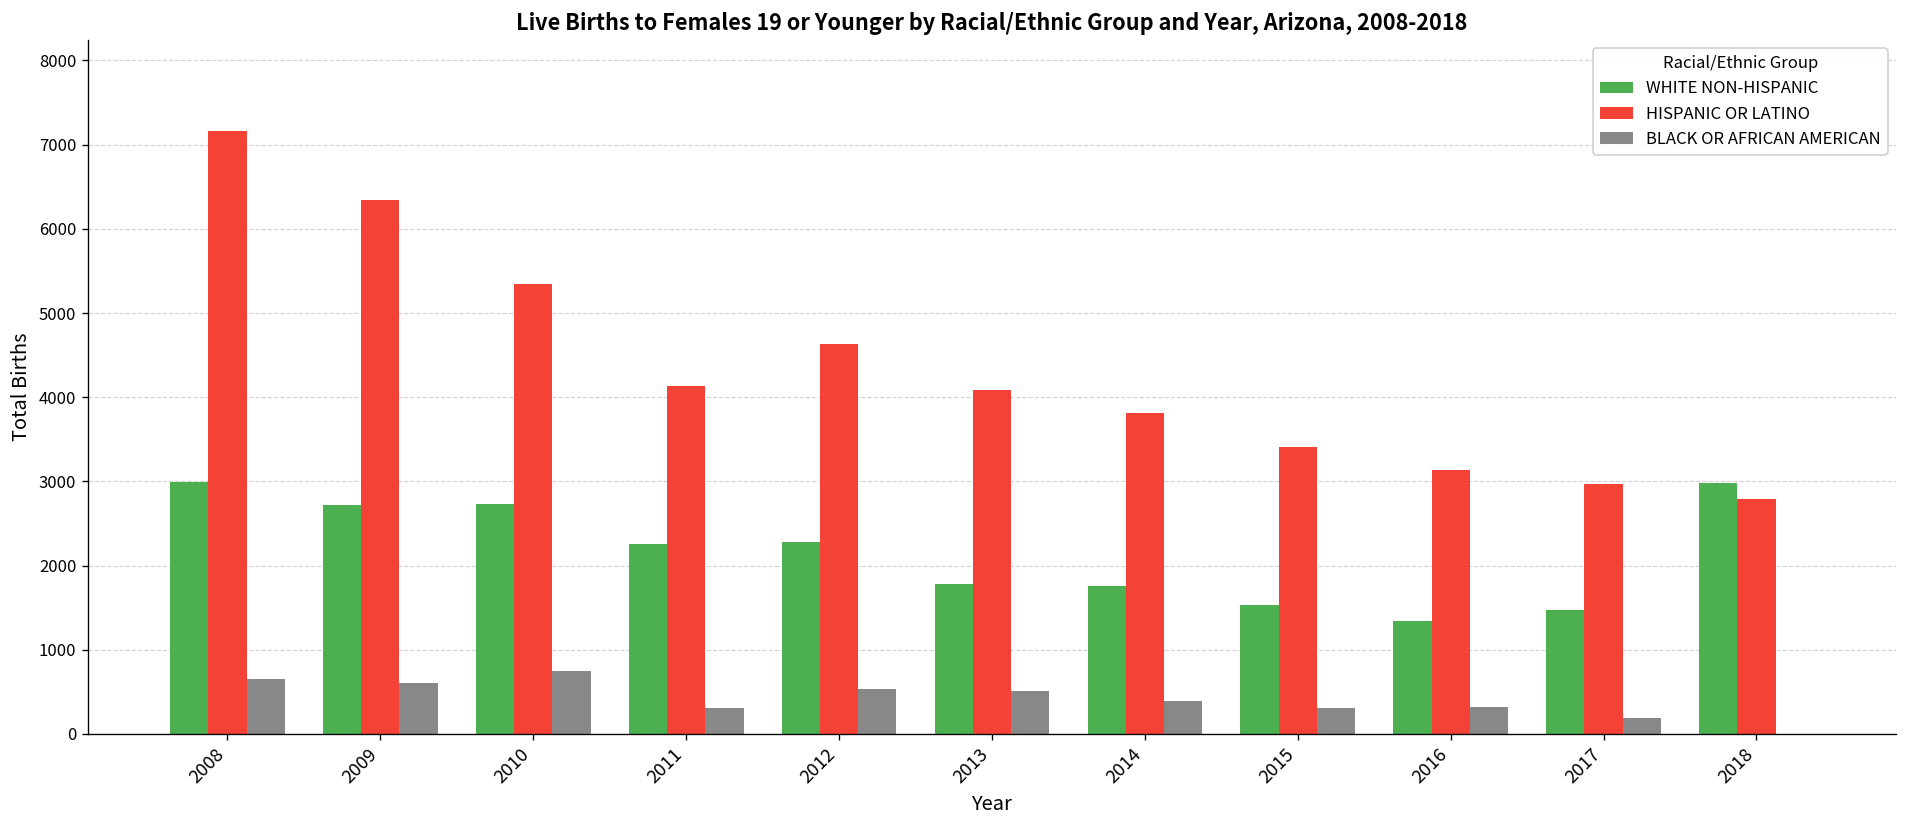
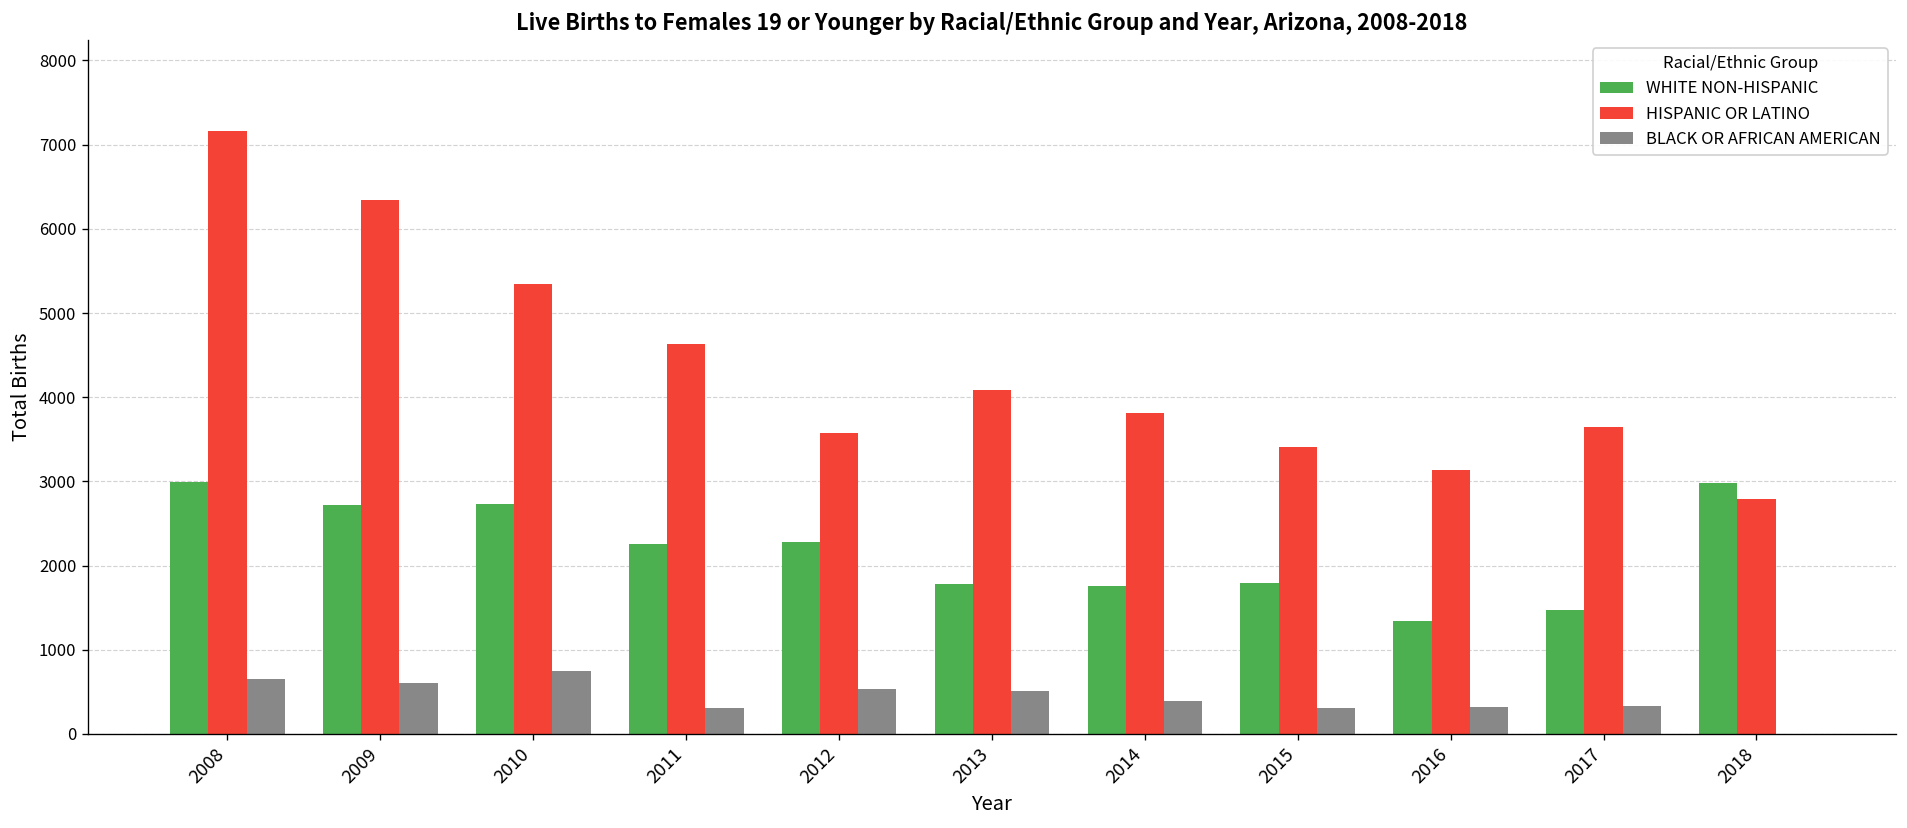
HISPANIC OR LATINO, 2011: 4100 -> 4600
HISPANIC OR LATINO, 2012: 4600 -> 3600
WHITE NON-HISPANIC, 2015: 1500 -> 1800
HISPANIC OR LATINO, 2017: 3000 -> 3600
BLACK OR AFRICAN AMERICAN, 2017: 200 -> 300
